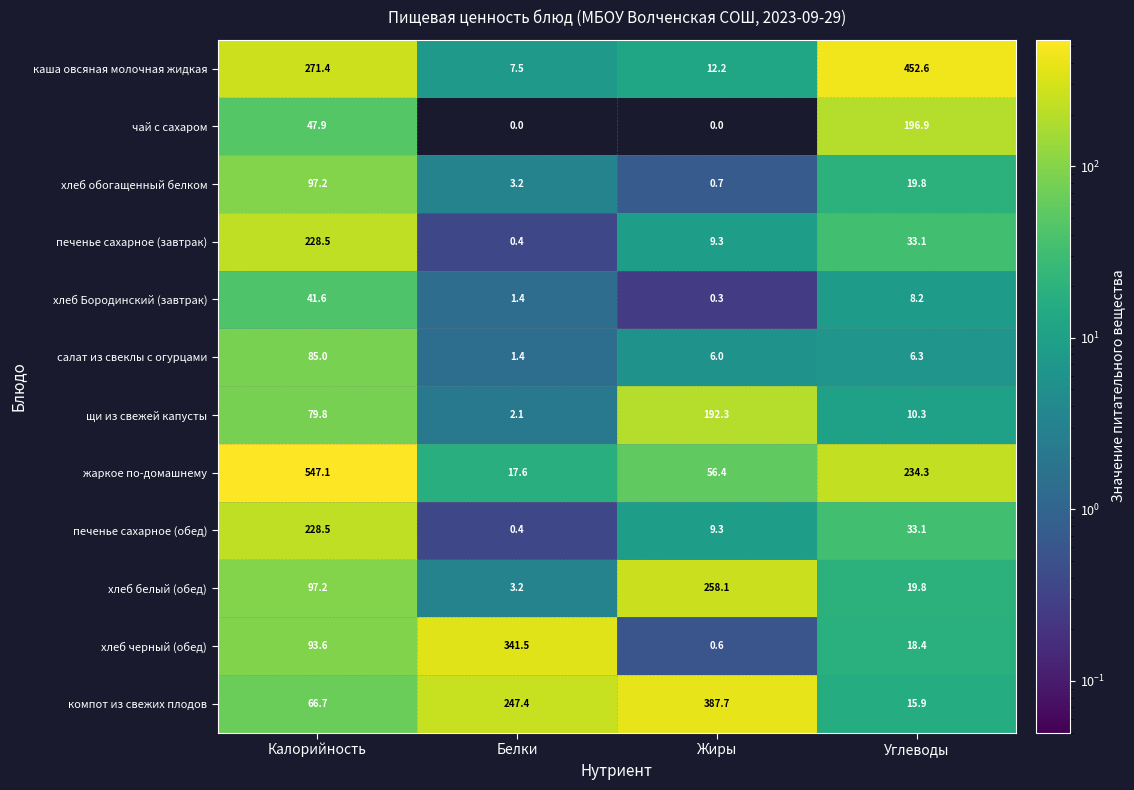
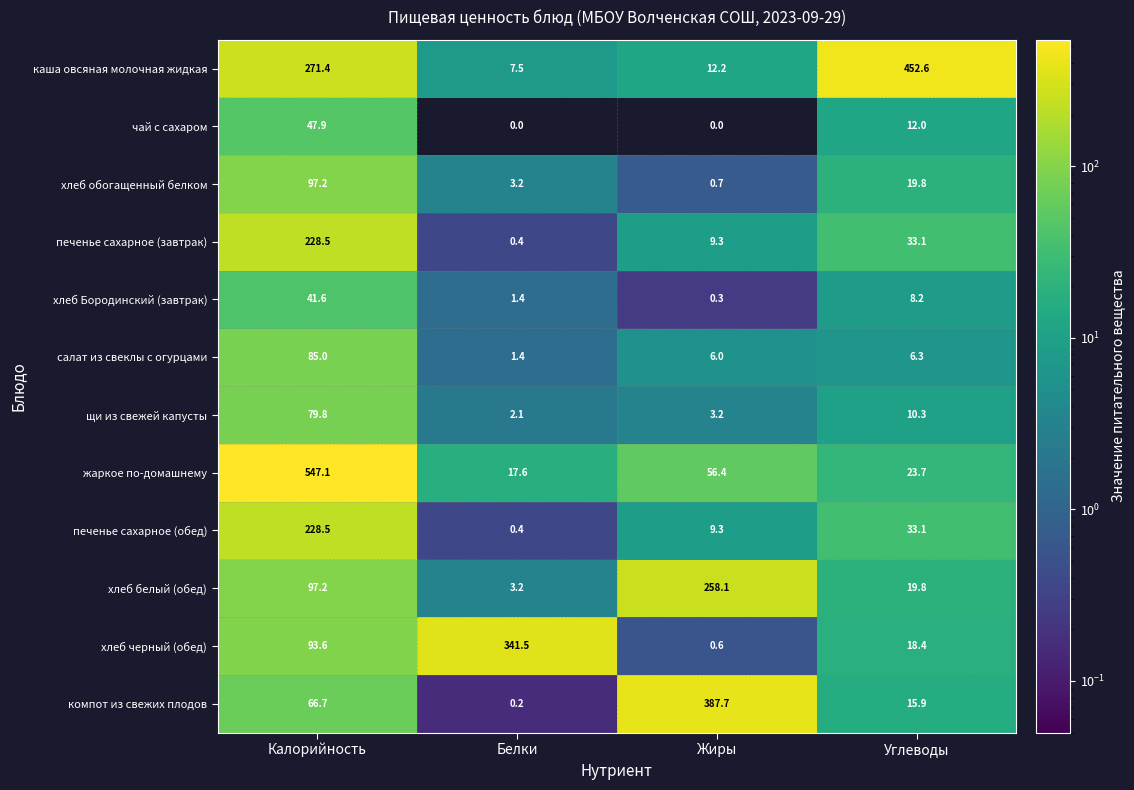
чай с сахаром, Углеводы: 196.9 -> 12.0
щи из свежей капусты, Жиры: 192.3 -> 3.2
жаркое по-домашнему, Углеводы: 234.3 -> 23.7
компот из свежих плодов, Белки: 247.4 -> 0.2
